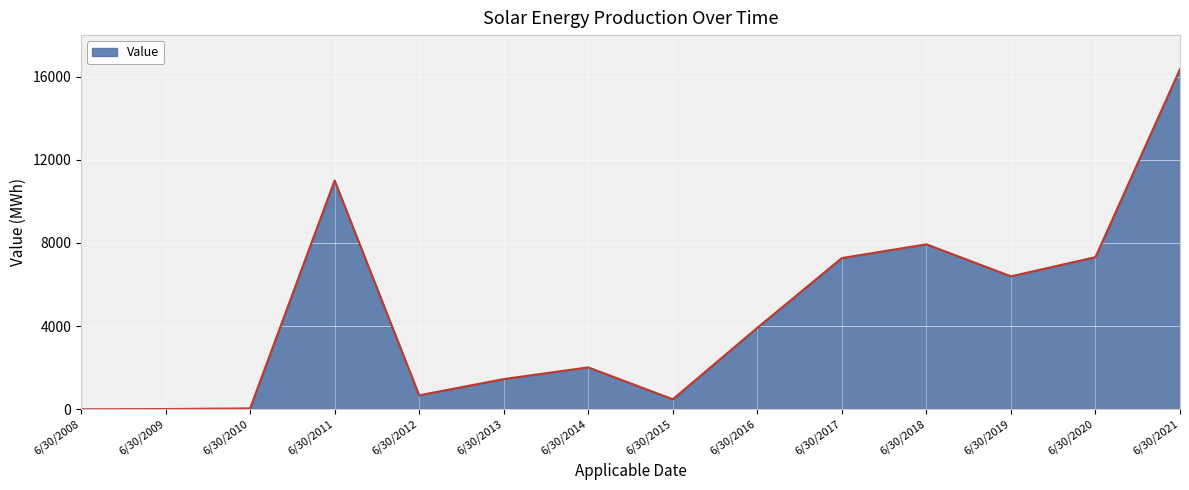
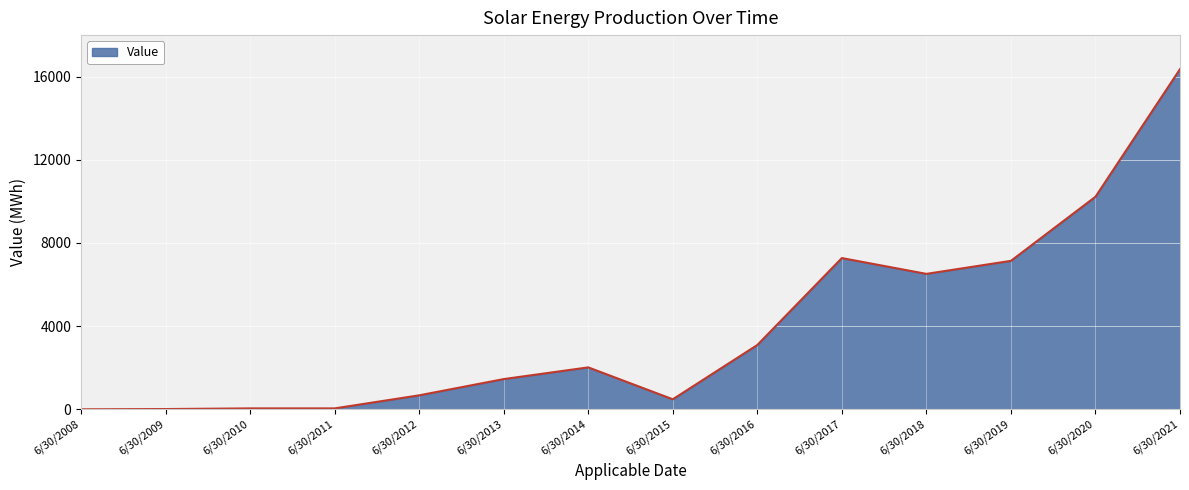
6/30/2011: 11000 -> 0
6/30/2016: 3900 -> 3100
6/30/2018: 7900 -> 6500
6/30/2019: 6400 -> 7100
6/30/2020: 7300 -> 10200
